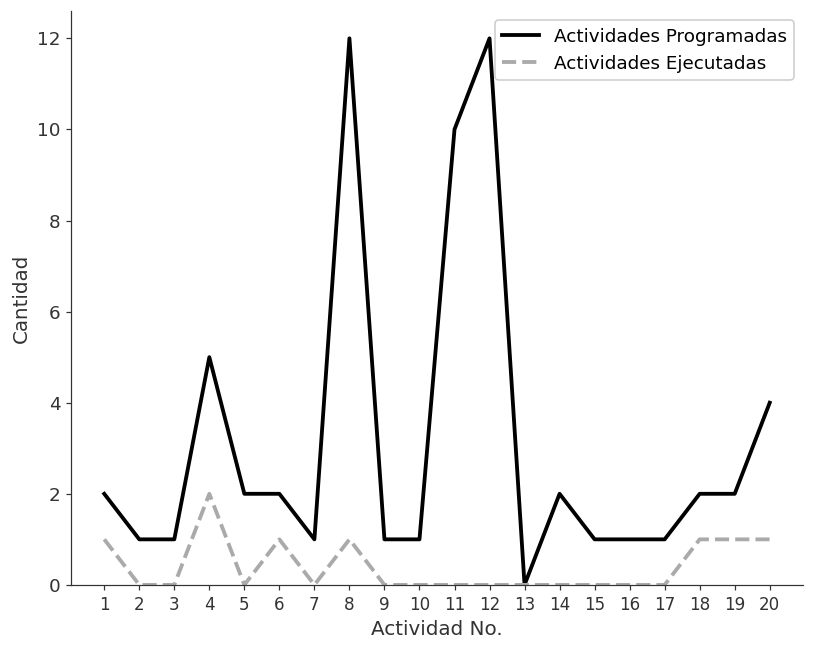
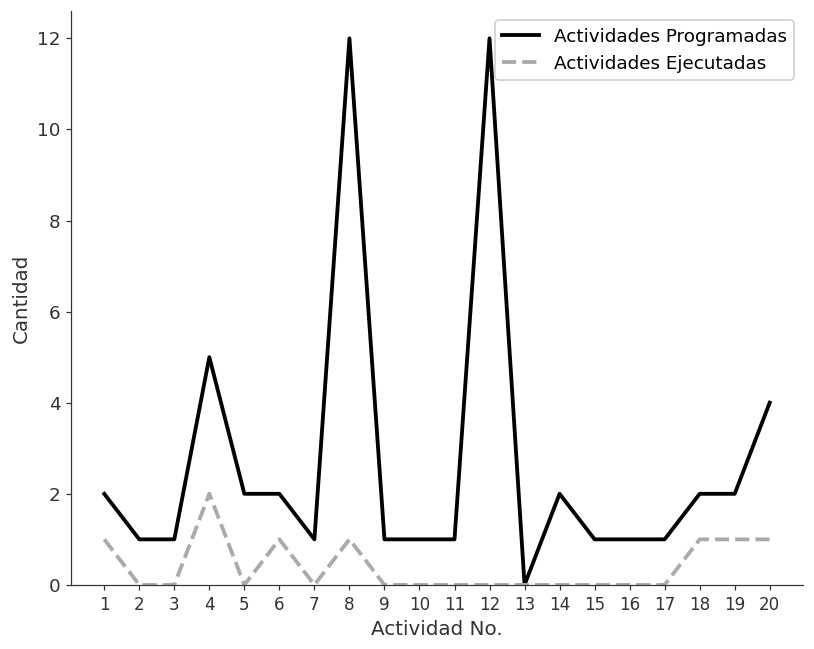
Actividades Programadas, 11: 10 -> 1
